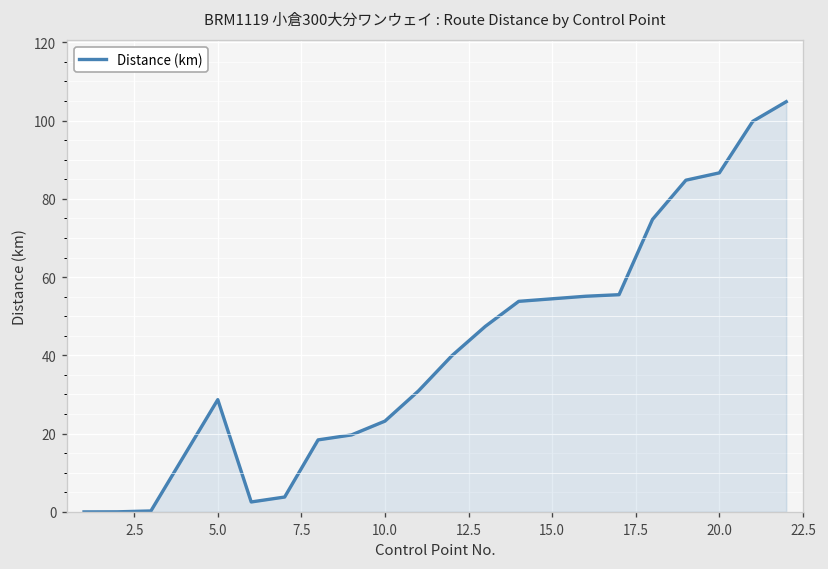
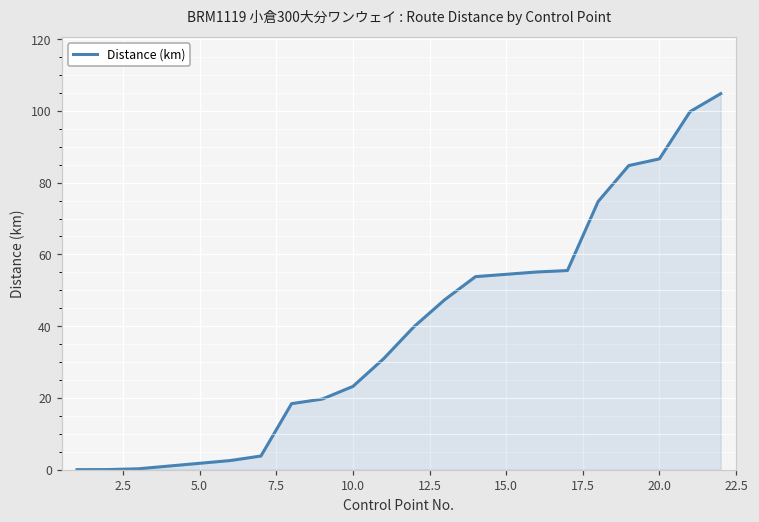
5.0: 29 -> 2
